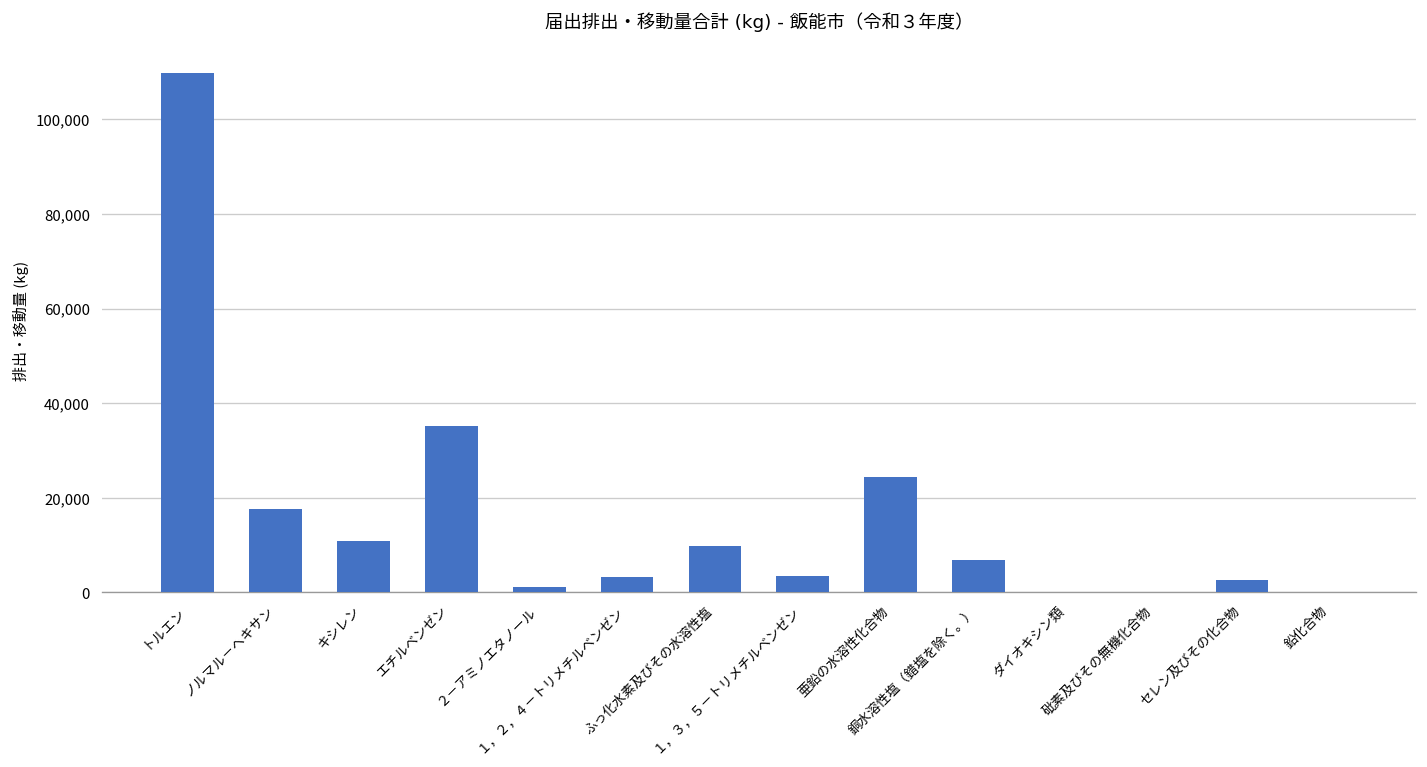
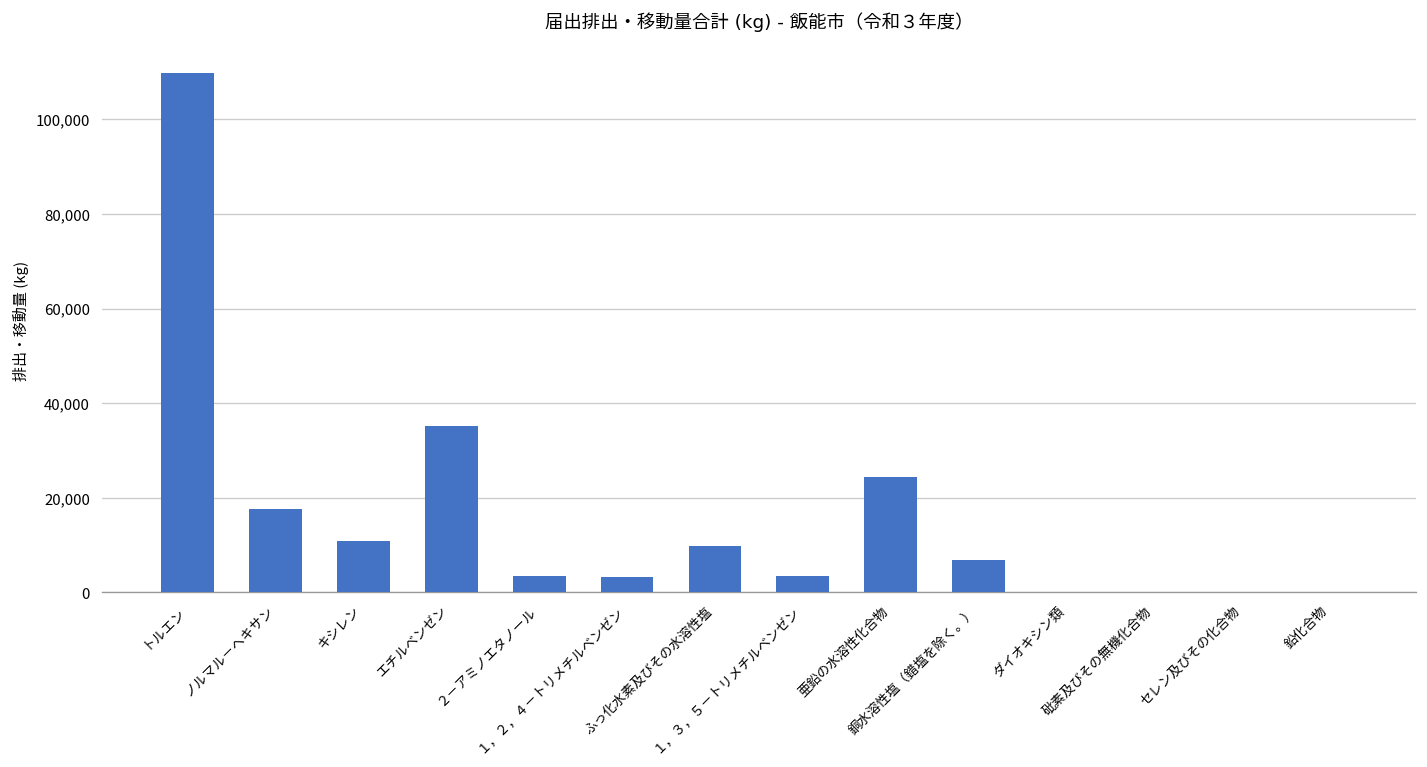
２－アミノエタノール: 1,000 -> 4,000
セレン及びその化合物: 3,000 -> 0
